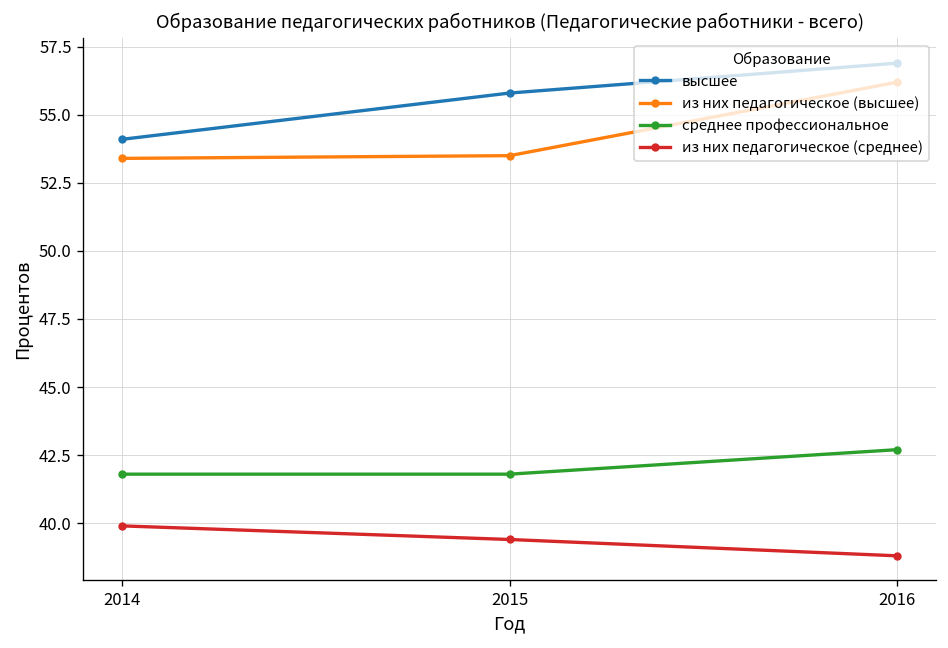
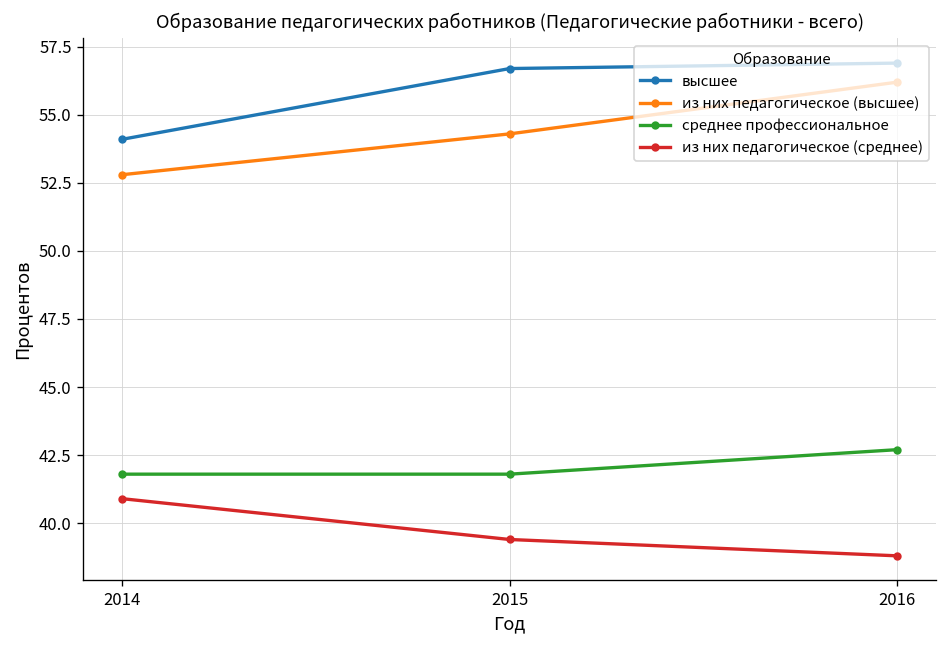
из них педагогическое (высшее), 2014: 53.4 -> 52.8
из них педагогическое (среднее), 2014: 39.9 -> 40.9
высшее, 2015: 55.8 -> 56.7
из них педагогическое (высшее), 2015: 53.5 -> 54.3
